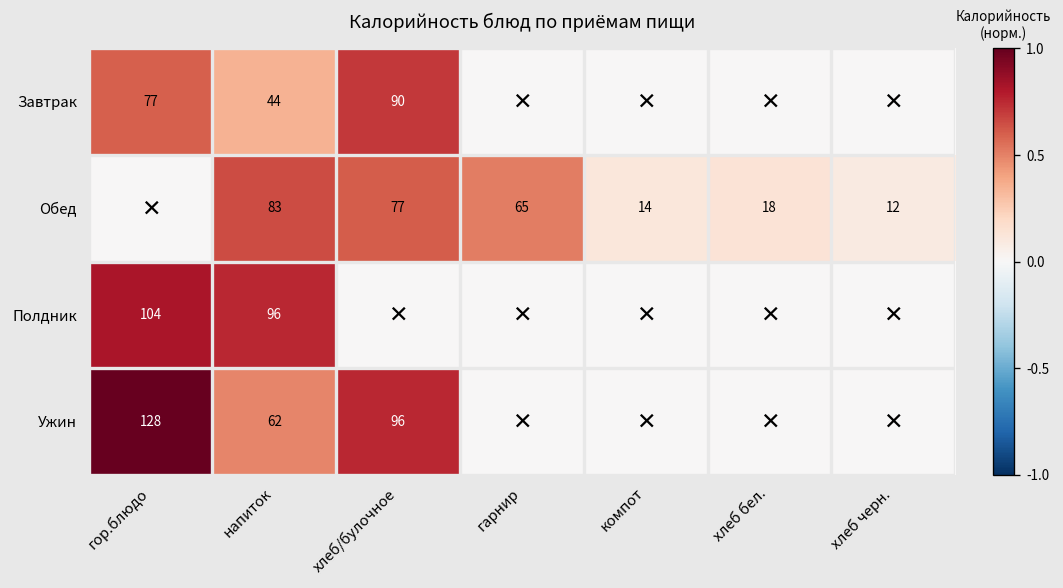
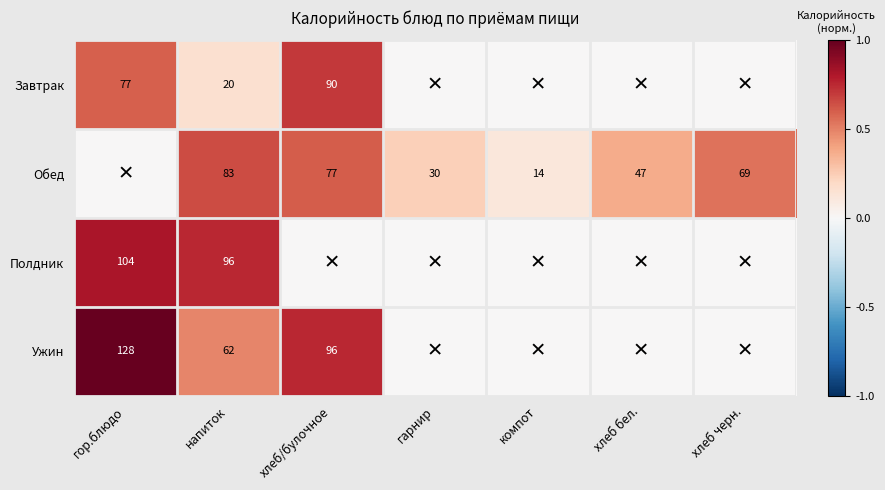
Завтрак, напиток: 44 -> 20
Обед, гарнир: 65 -> 30
Обед, хлеб бел.: 18 -> 47
Обед, хлеб черн.: 12 -> 69
